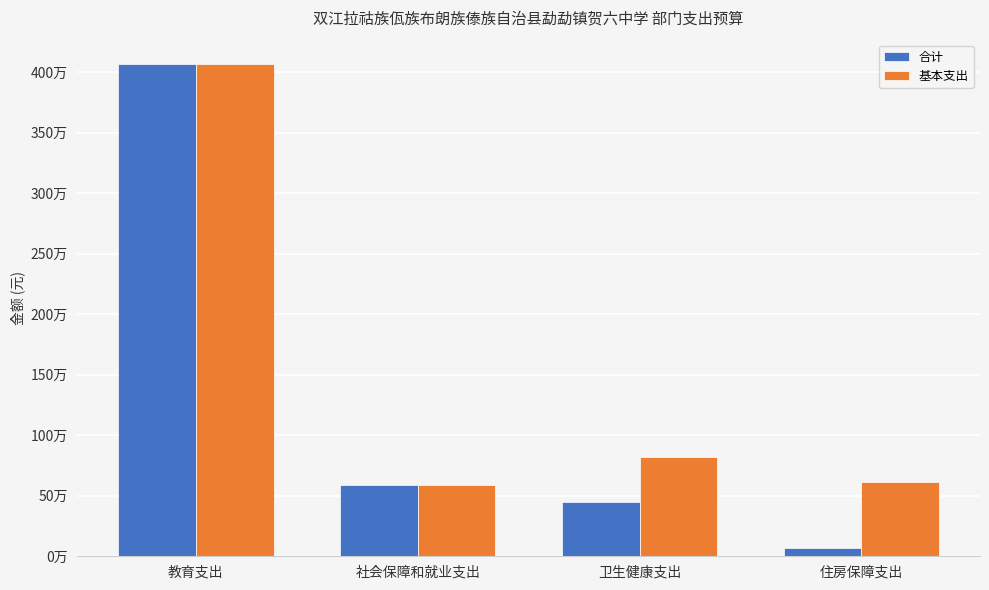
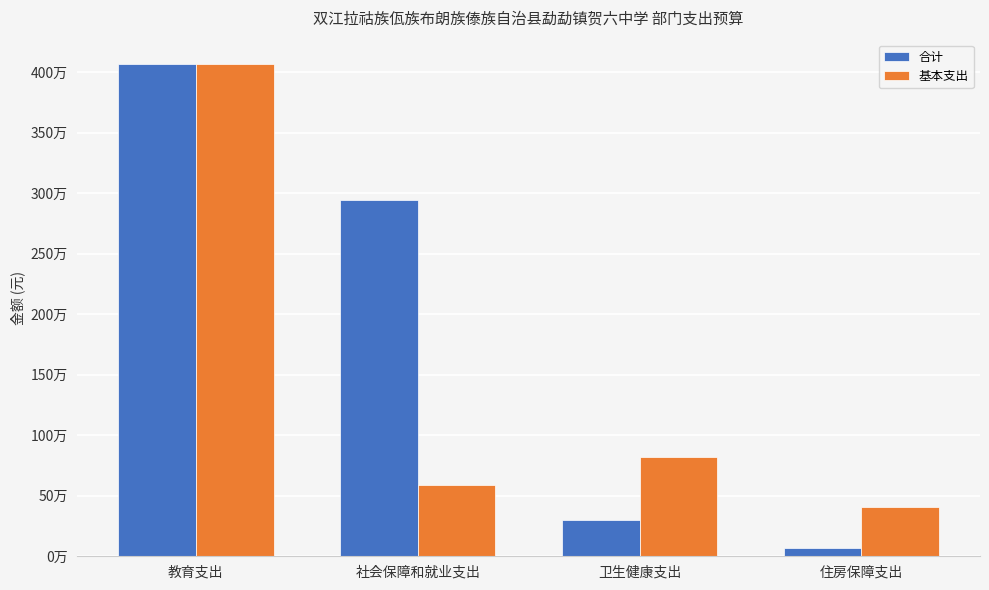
合计, 社会保障和就业支出: 59万 -> 295万
合计, 卫生健康支出: 45万 -> 30万
基本支出, 住房保障支出: 61万 -> 40万
